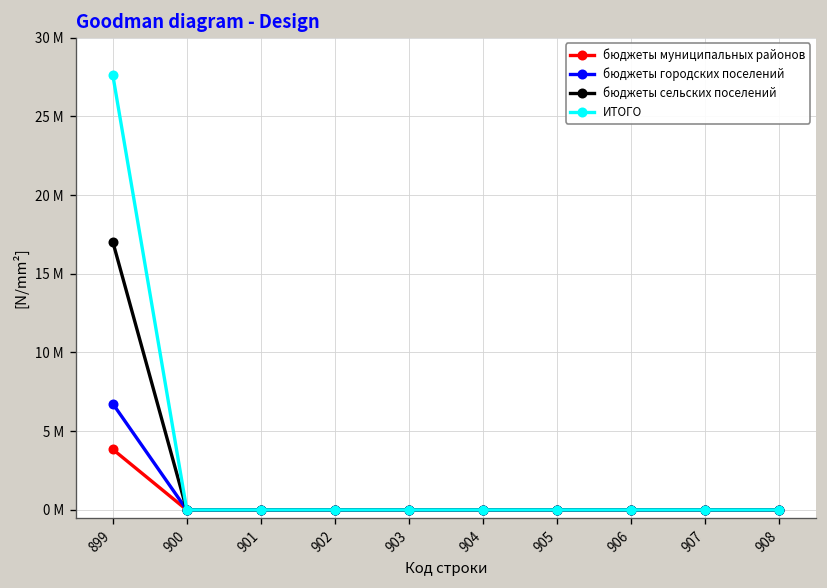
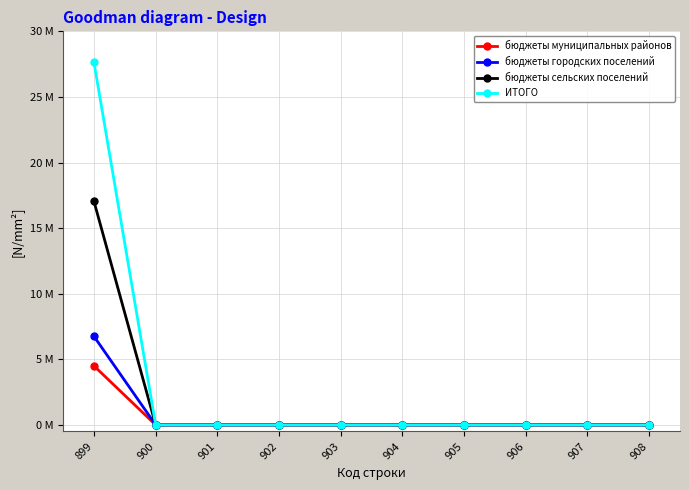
бюджеты муниципальных районов, 899: 3800000 -> 4500000
